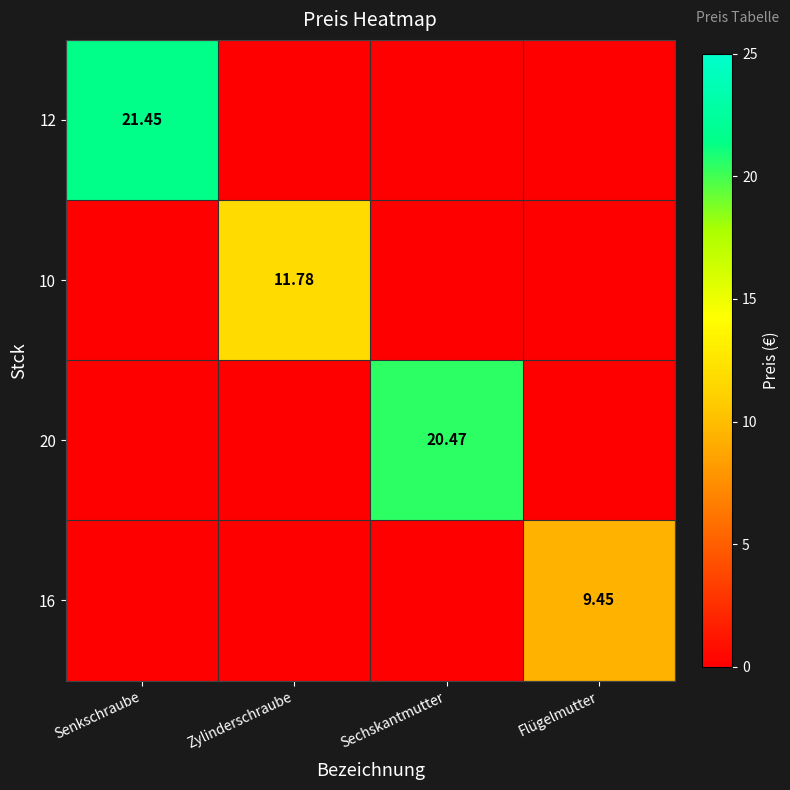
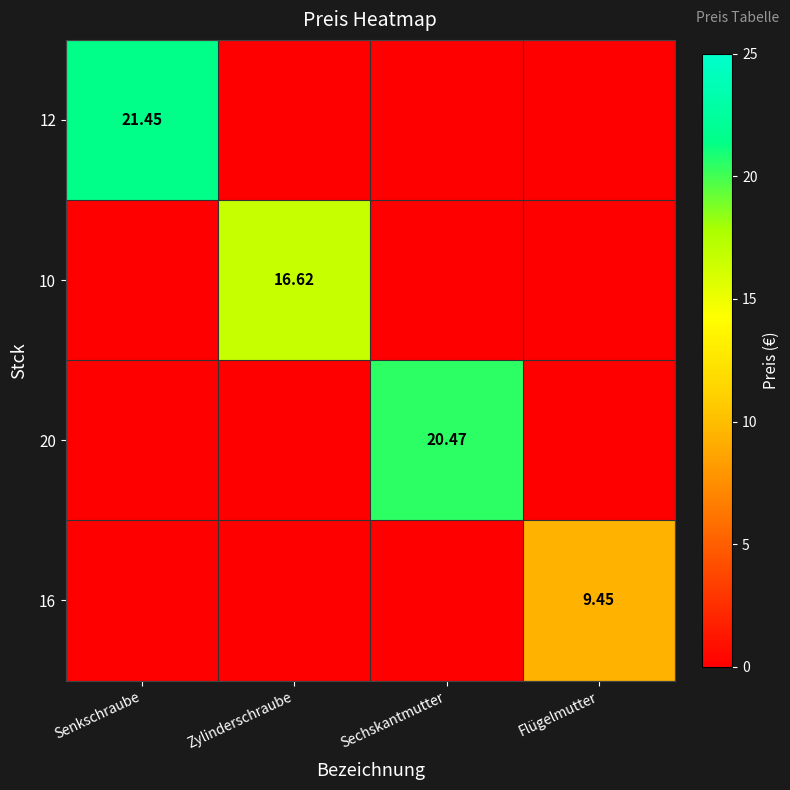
10, Zylinderschraube: 11.78 -> 16.62
